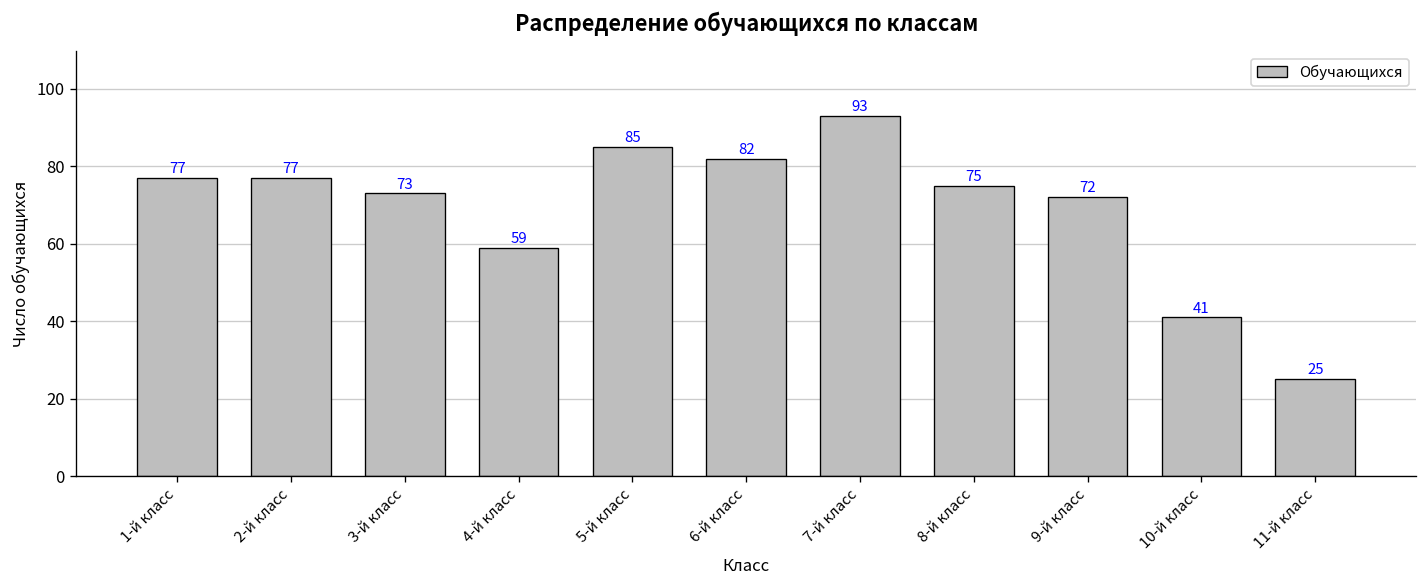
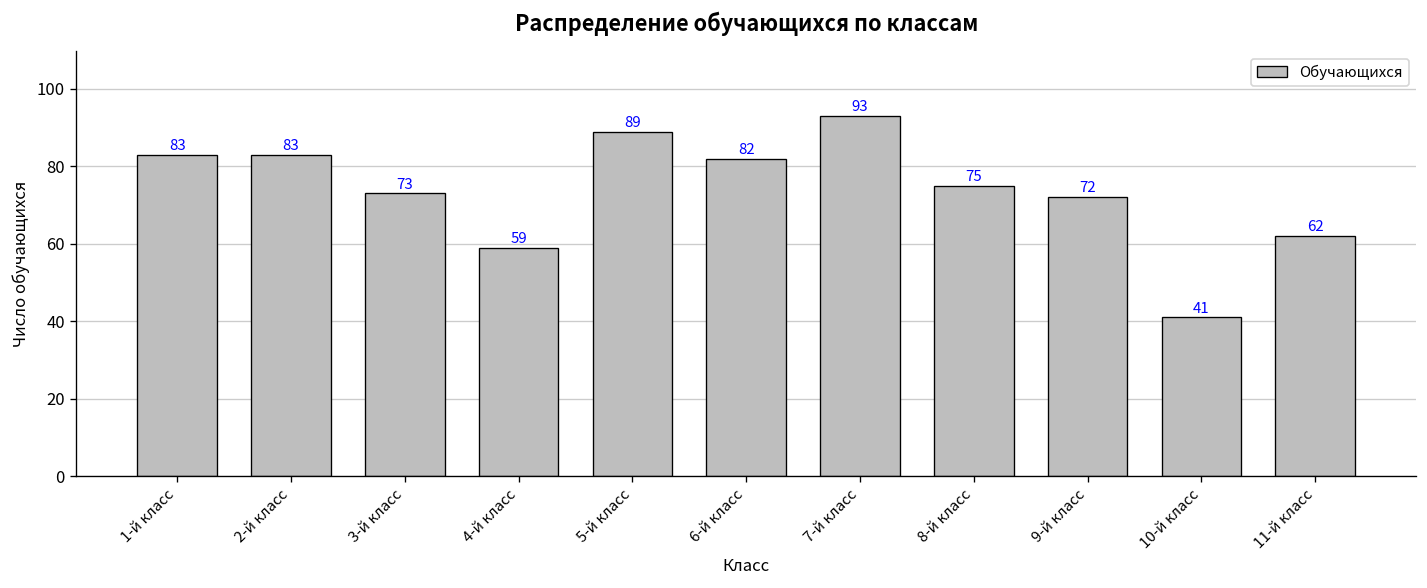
1-й класс: 77 -> 83
2-й класс: 77 -> 83
5-й класс: 85 -> 89
11-й класс: 25 -> 62
